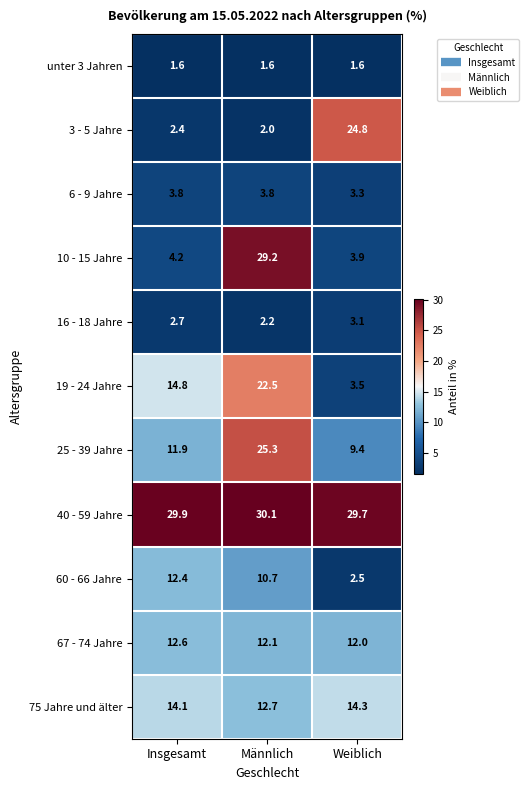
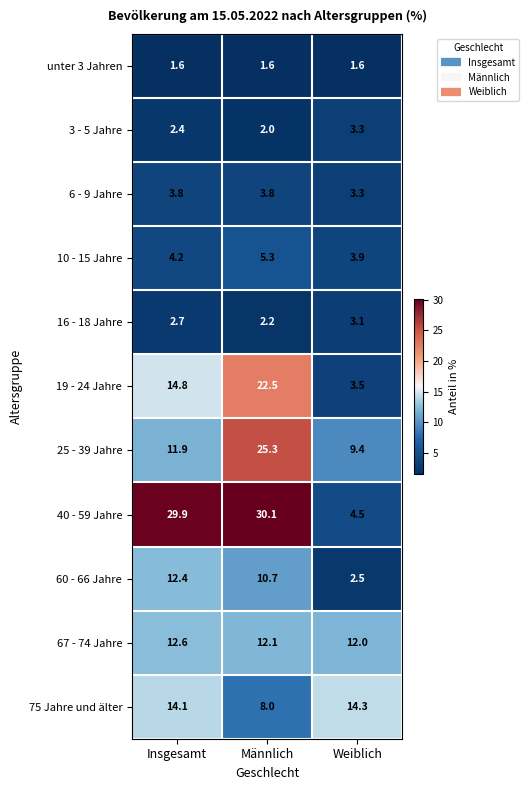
3 - 5 Jahre, Weiblich: 24.8 -> 3.3
10 - 15 Jahre, Männlich: 29.2 -> 5.3
40 - 59 Jahre, Weiblich: 29.7 -> 4.5
75 Jahre und älter, Männlich: 12.7 -> 8.0
